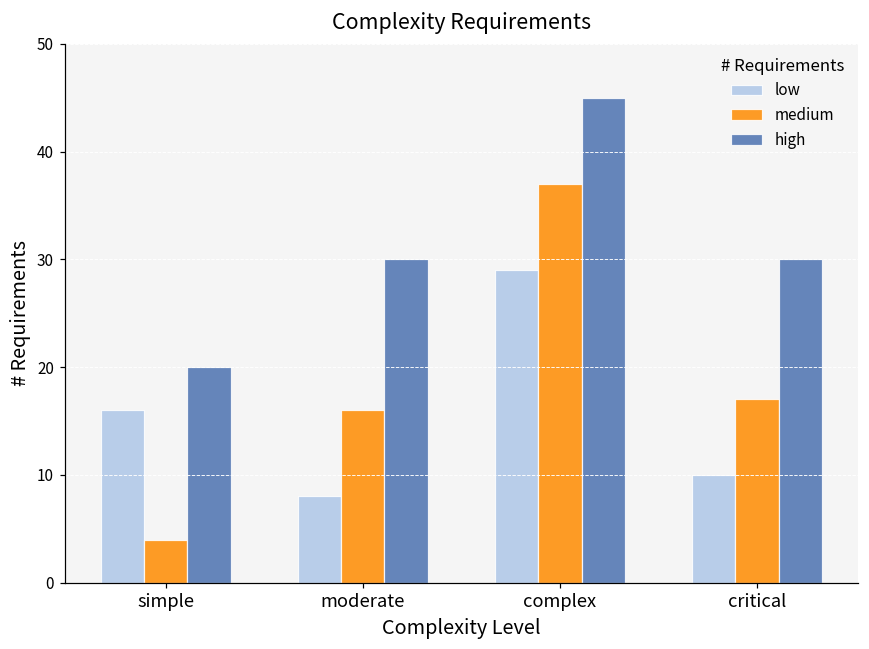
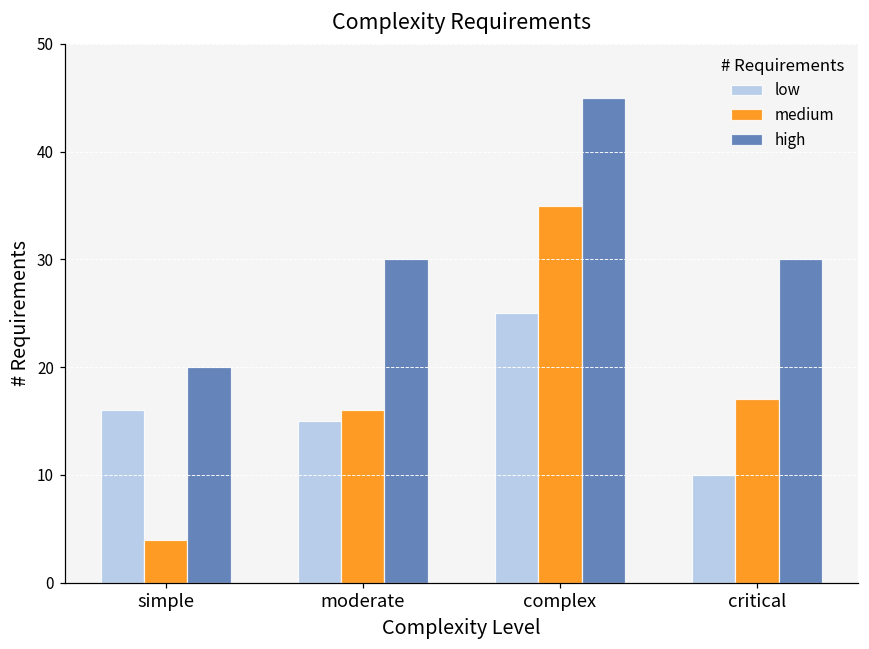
low, moderate: 8 -> 15
low, complex: 29 -> 25
medium, complex: 37 -> 35
